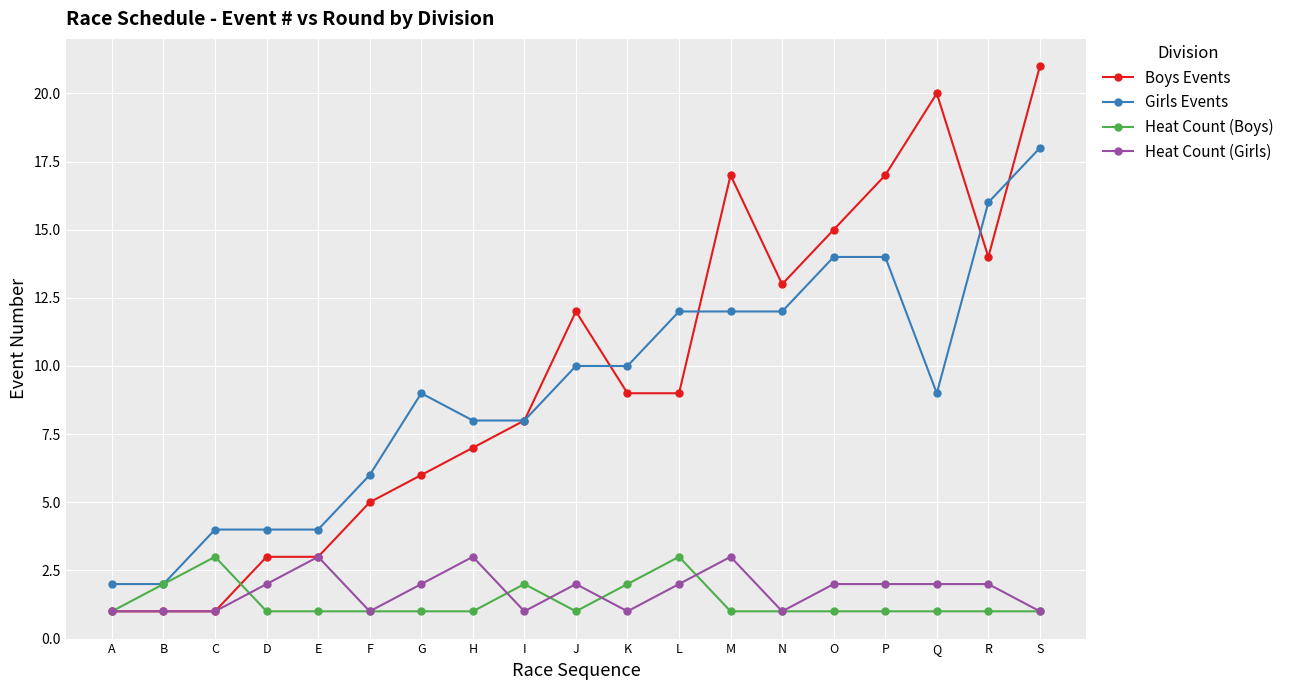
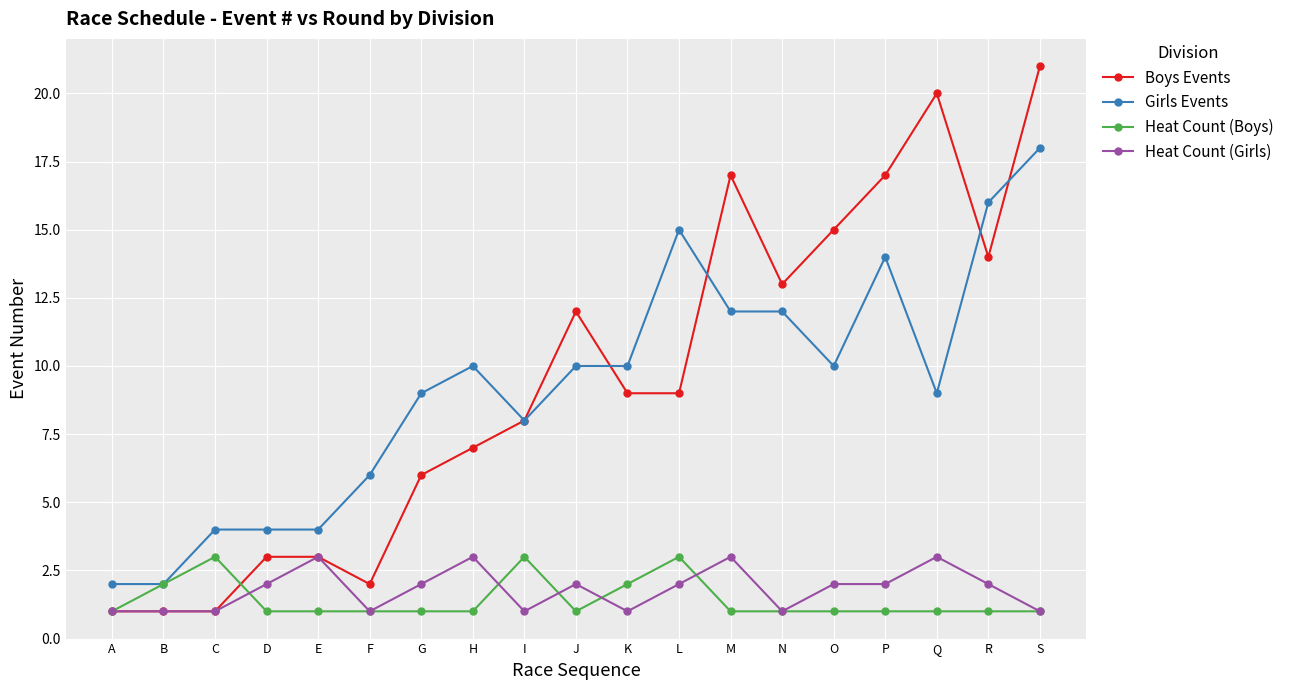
Boys Events, F: 5 -> 2
Girls Events, H: 8 -> 10
Heat Count (Boys), I: 2 -> 3
Girls Events, L: 12 -> 15
Girls Events, O: 14 -> 10
Heat Count (Girls), Q: 2 -> 3
